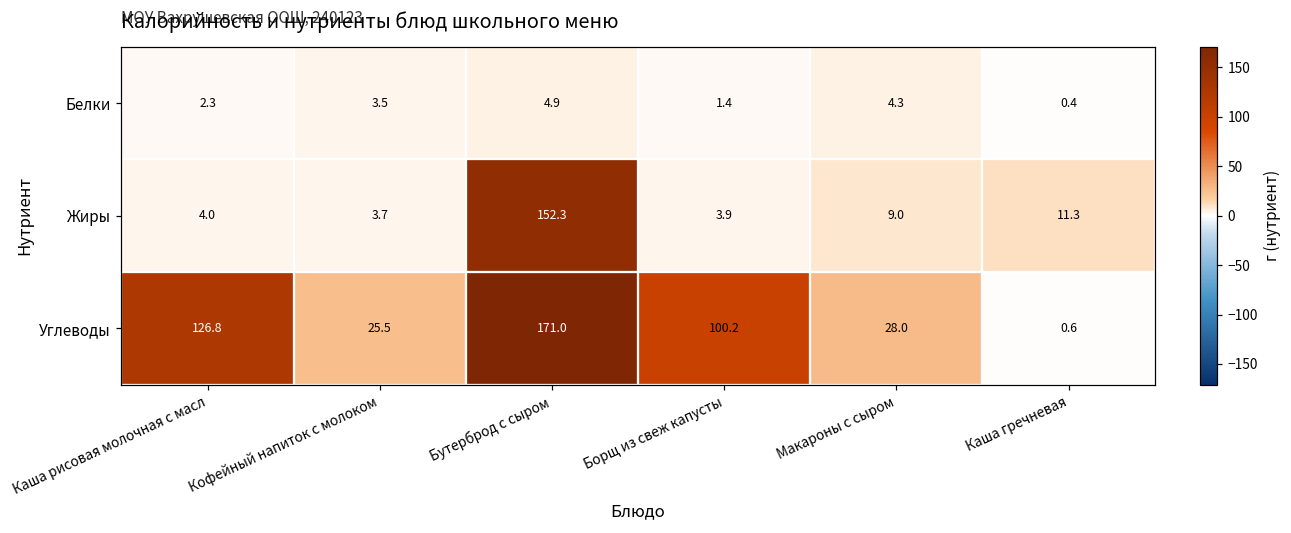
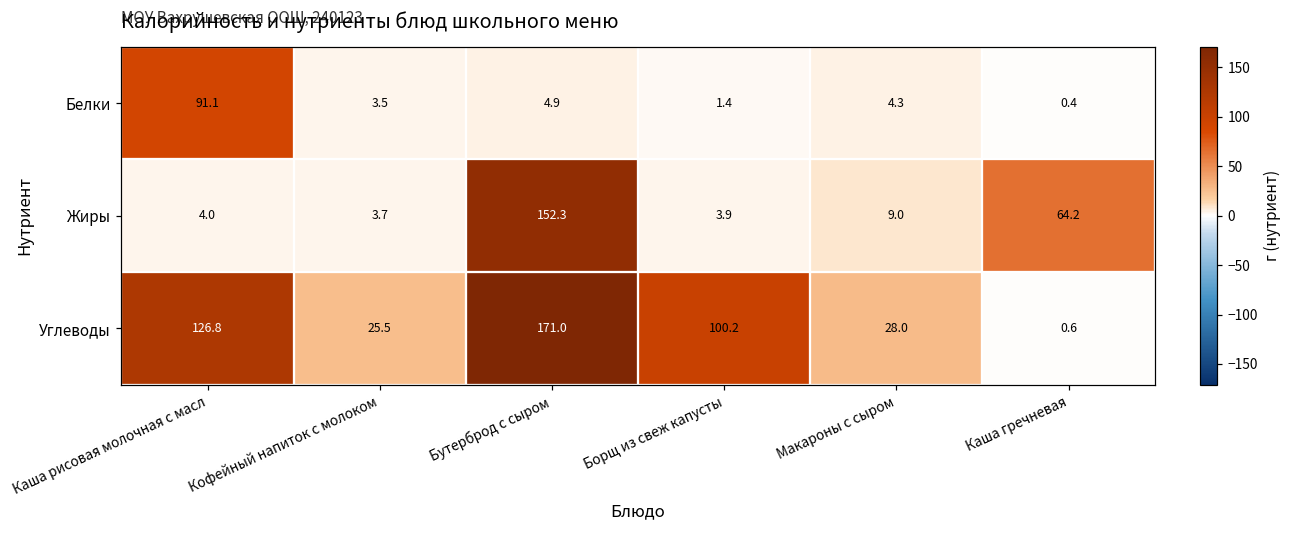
Белки, Каша рисовая молочная с масл: 2.3 -> 91.1
Жиры, Каша гречневая: 11.3 -> 64.2
